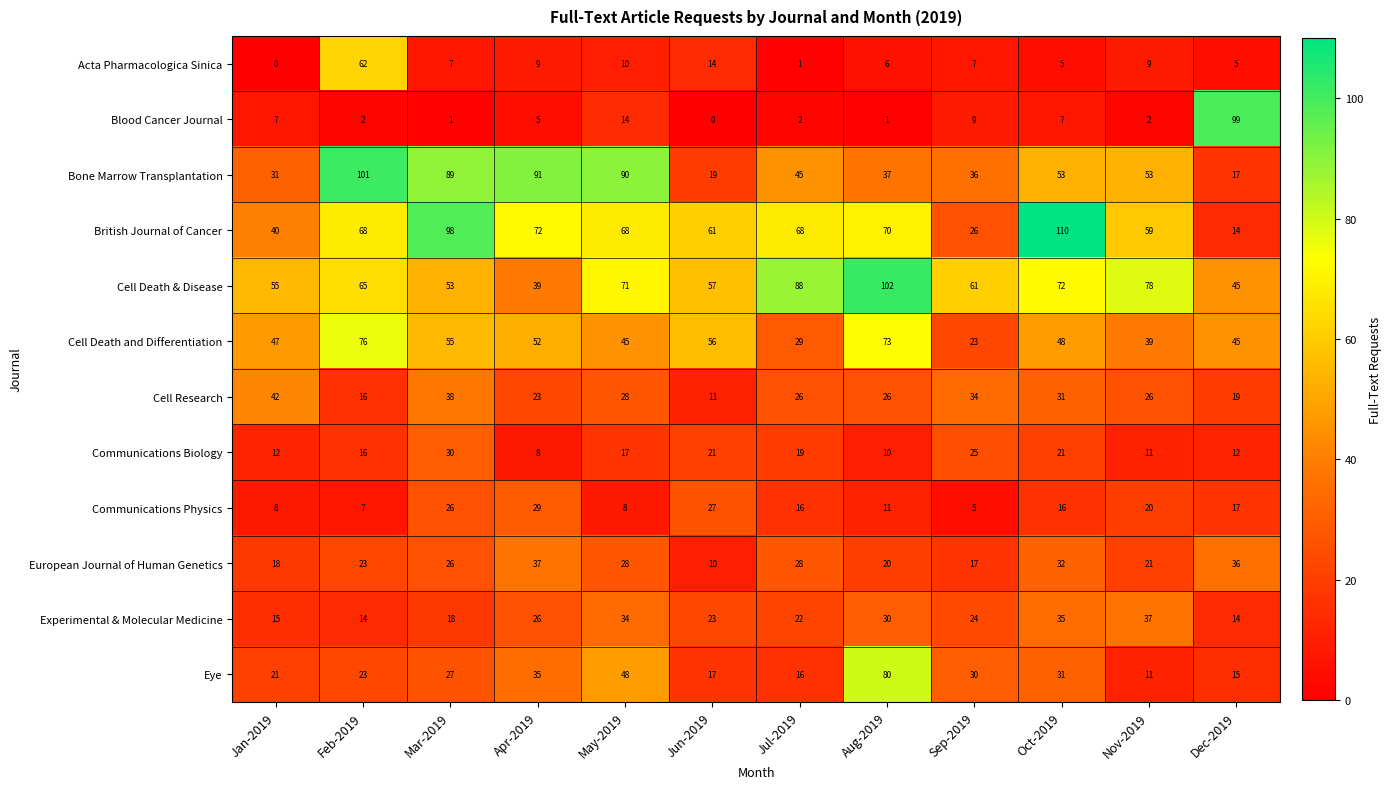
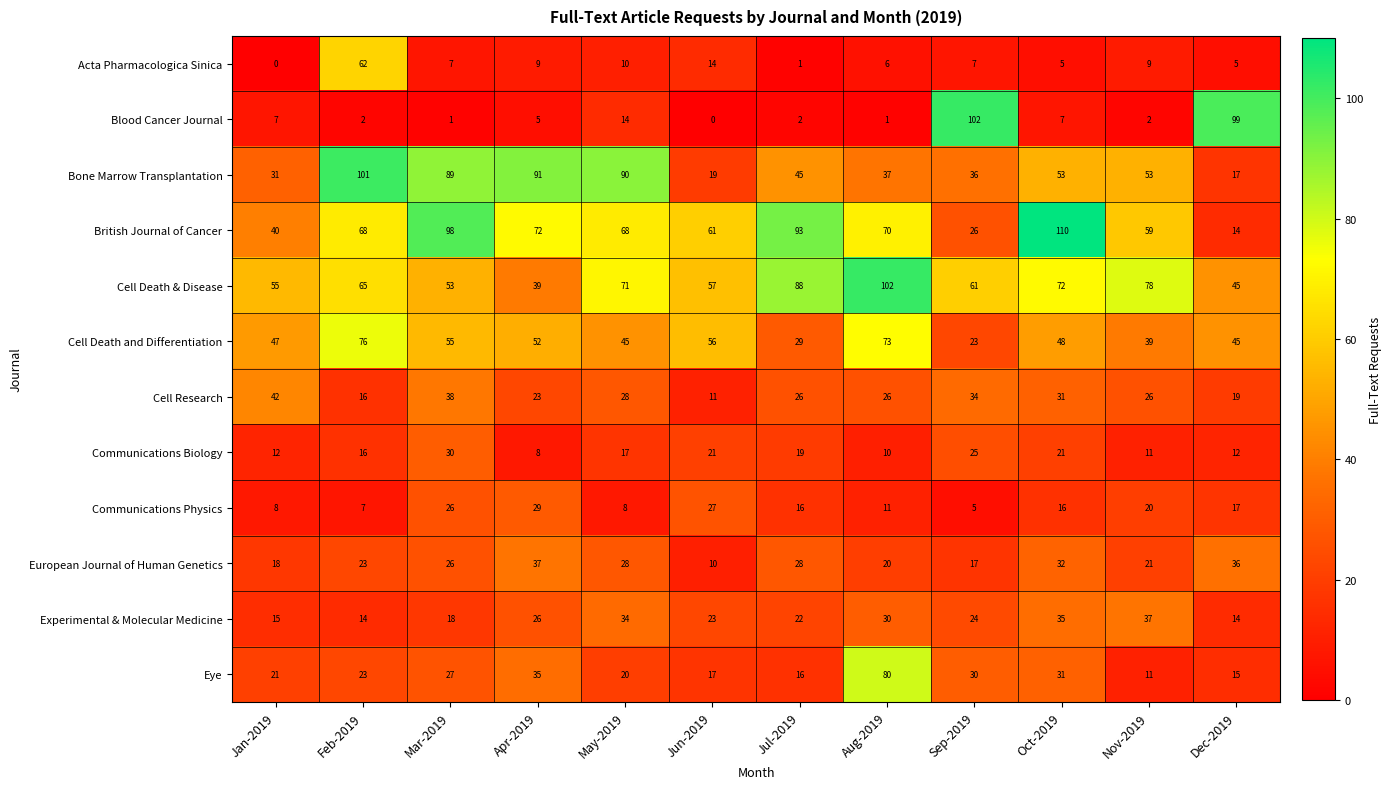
Blood Cancer Journal, Sep-2019: 9 -> 102
British Journal of Cancer, Jul-2019: 68 -> 93
Eye, May-2019: 48 -> 20
